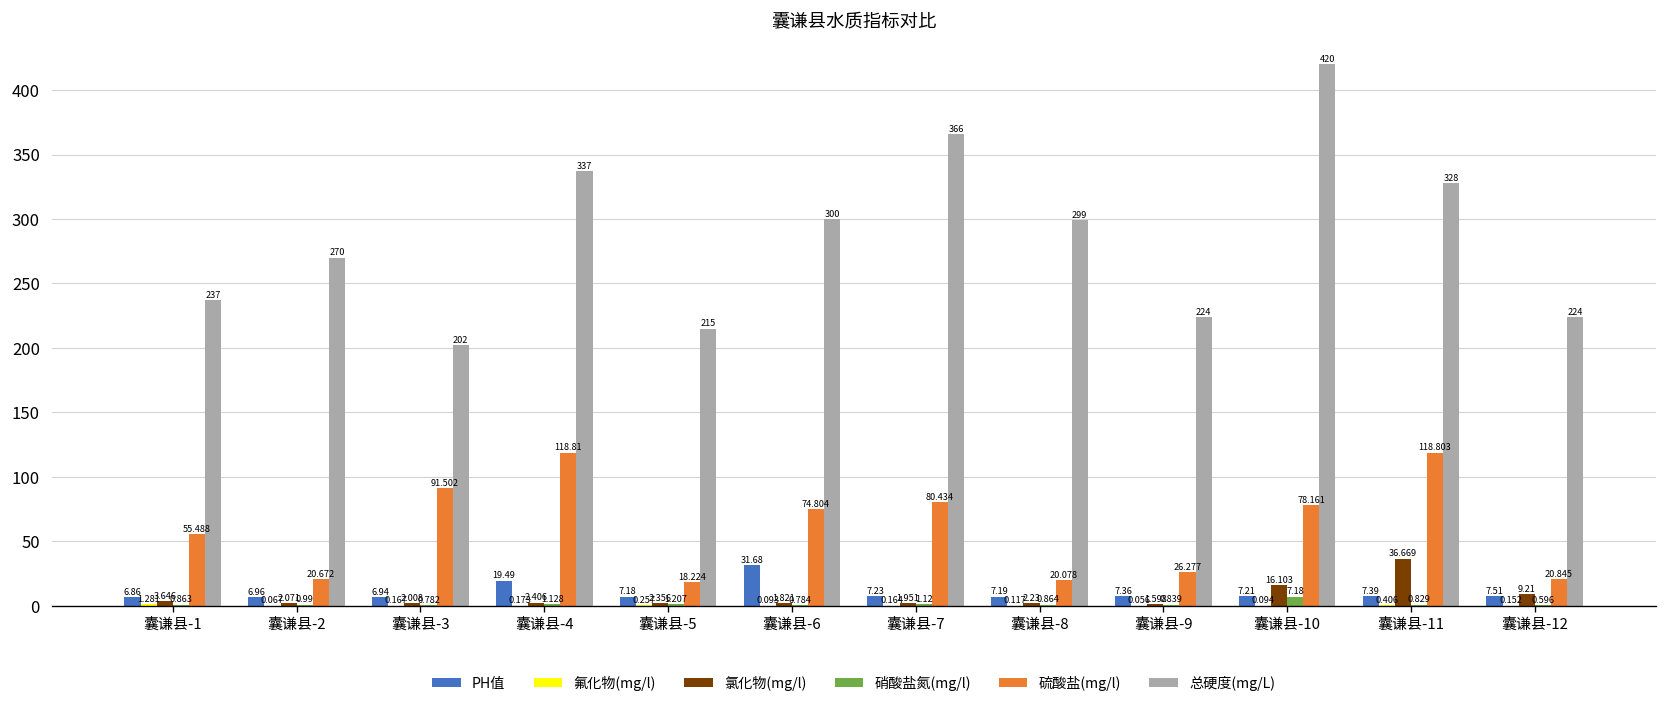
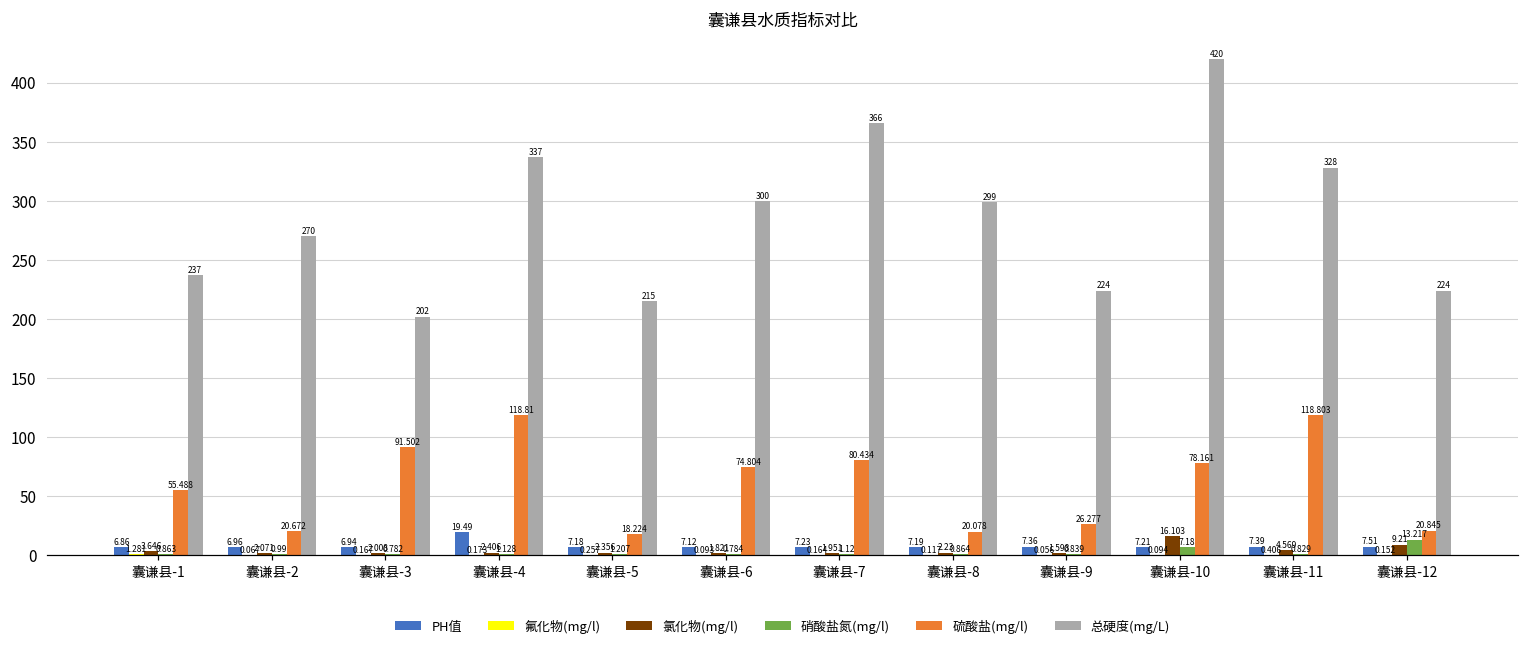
PH值, 囊谦县-6: 31.68 -> 7.12
氯化物(mg/l), 囊谦县-11: 36.669 -> 4.569
硝酸盐氮(mg/l), 囊谦县-12: 0.596 -> 13.217
